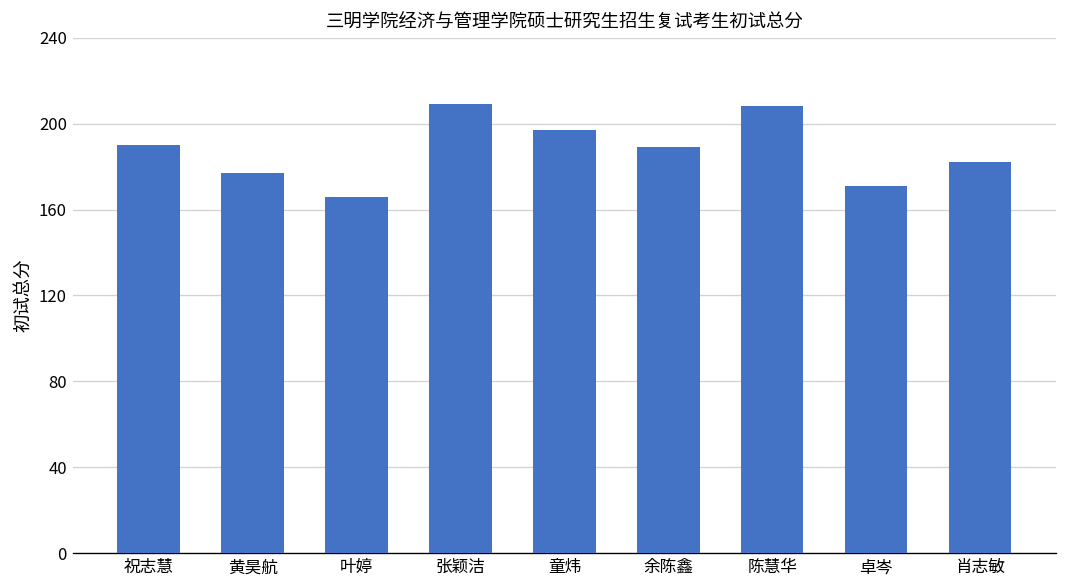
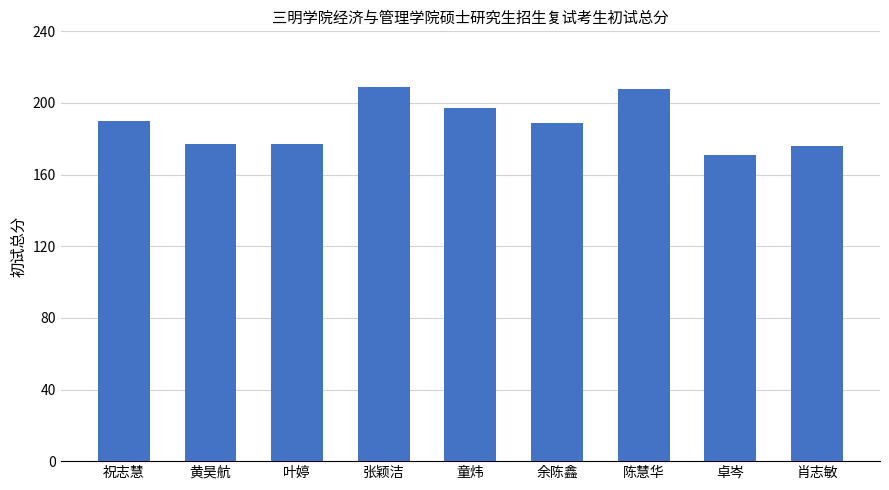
叶婷: 166 -> 177
肖志敏: 182 -> 176
